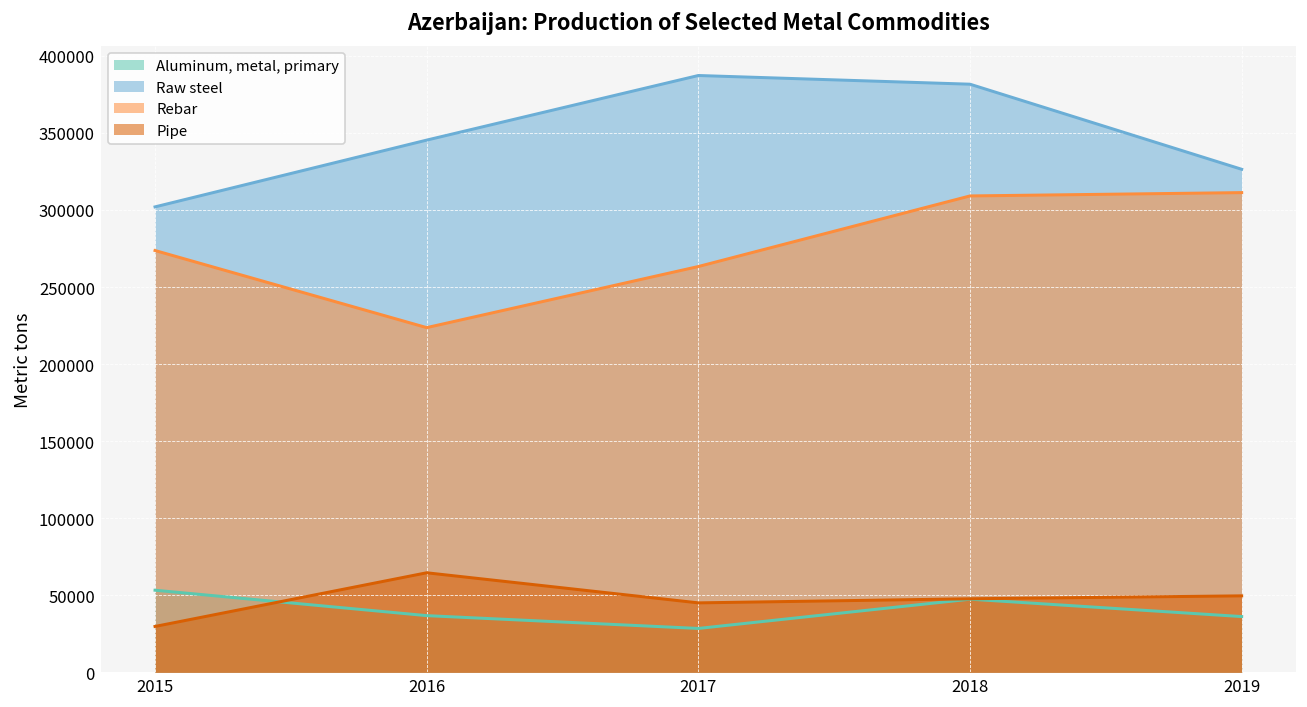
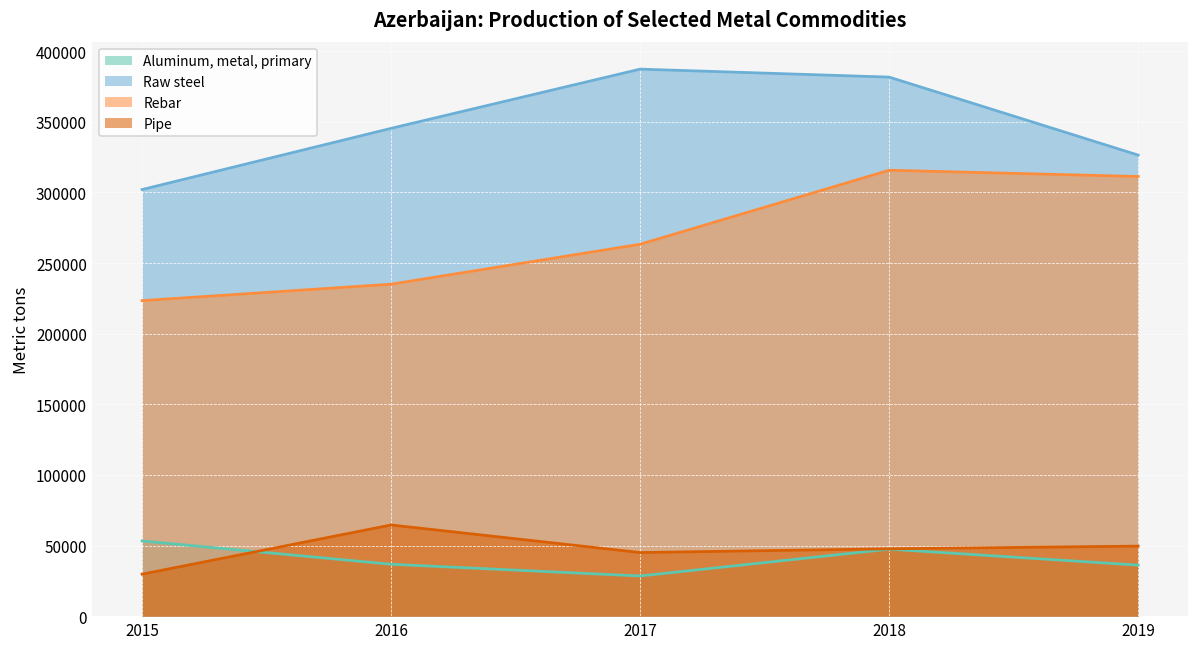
Rebar, 2015: 274000 -> 223000
Rebar, 2016: 224000 -> 235000
Rebar, 2018: 309000 -> 316000
